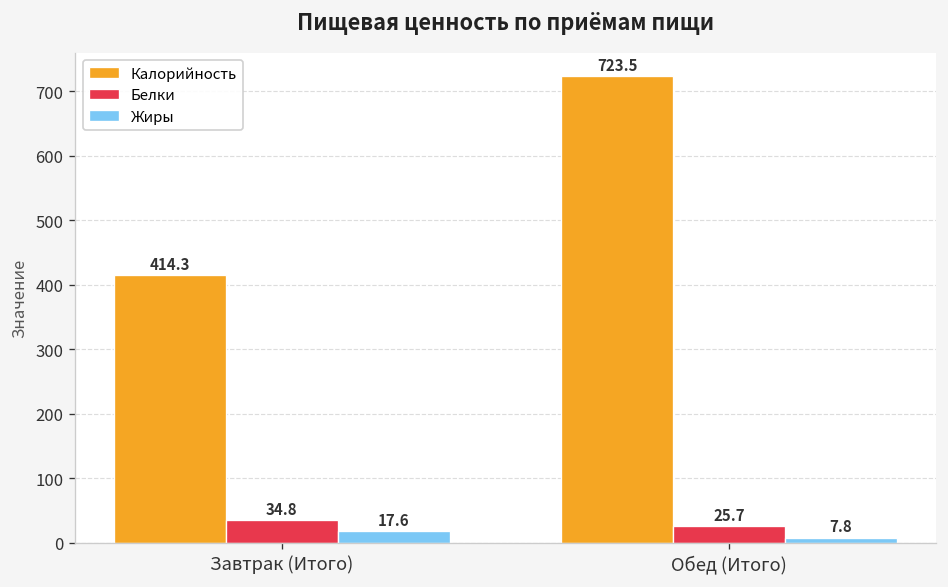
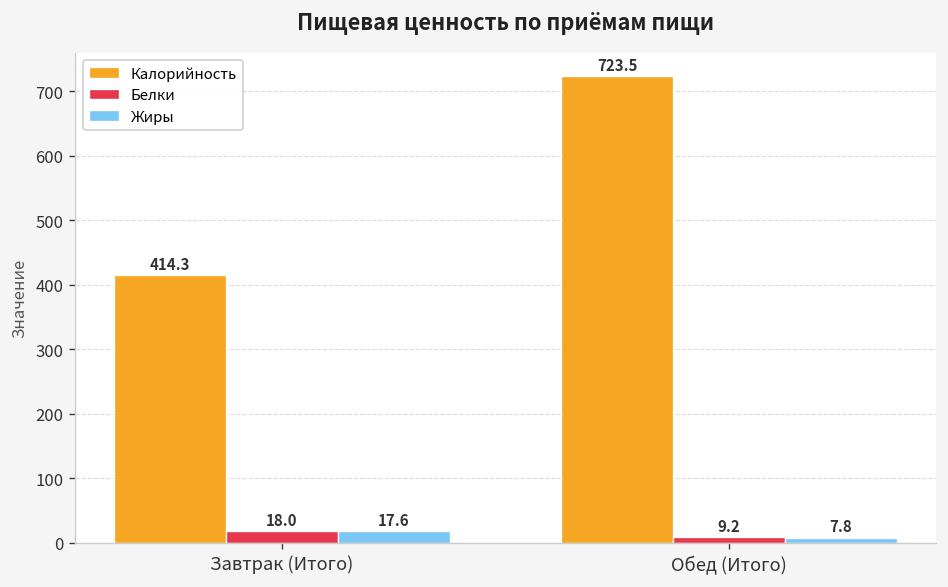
Белки, Завтрак (Итого): 34.8 -> 18.0
Белки, Обед (Итого): 25.7 -> 9.2
